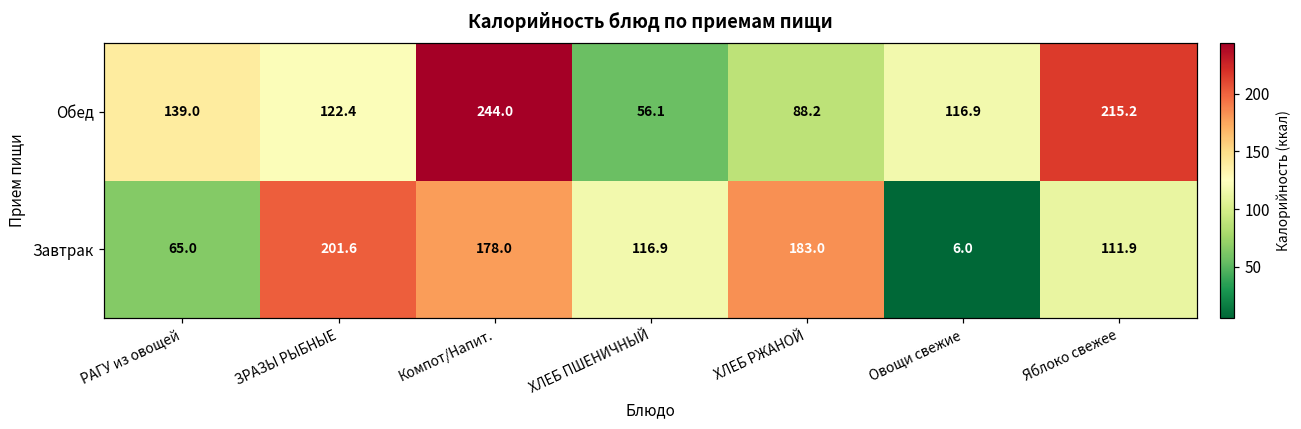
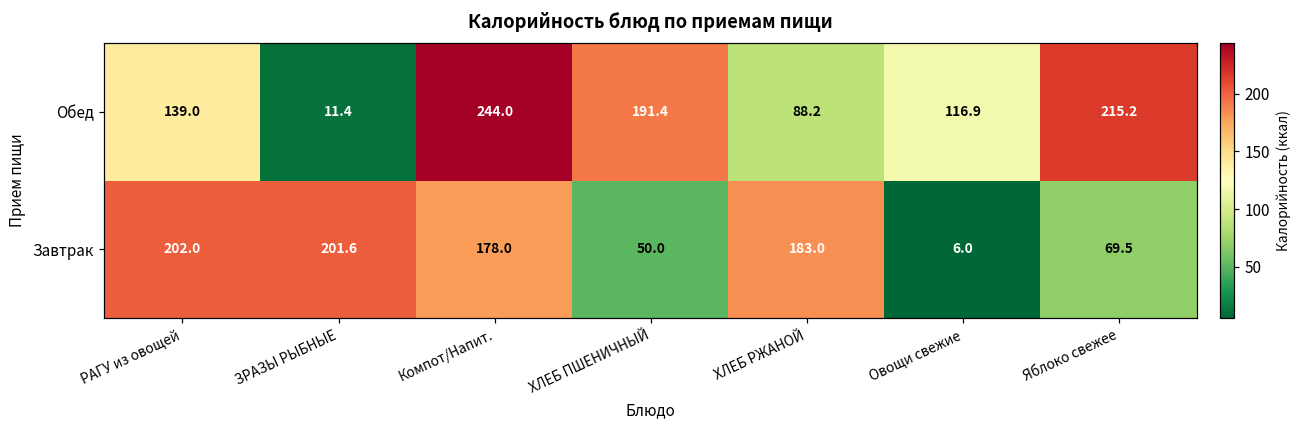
Обед, ЗРАЗЫ РЫБНЫЕ: 122.4 -> 11.4
Обед, ХЛЕБ ПШЕНИЧНЫЙ: 56.1 -> 191.4
Завтрак, РАГУ из овощей: 65.0 -> 202.0
Завтрак, ХЛЕБ ПШЕНИЧНЫЙ: 116.9 -> 50.0
Завтрак, Яблоко свежее: 111.9 -> 69.5
